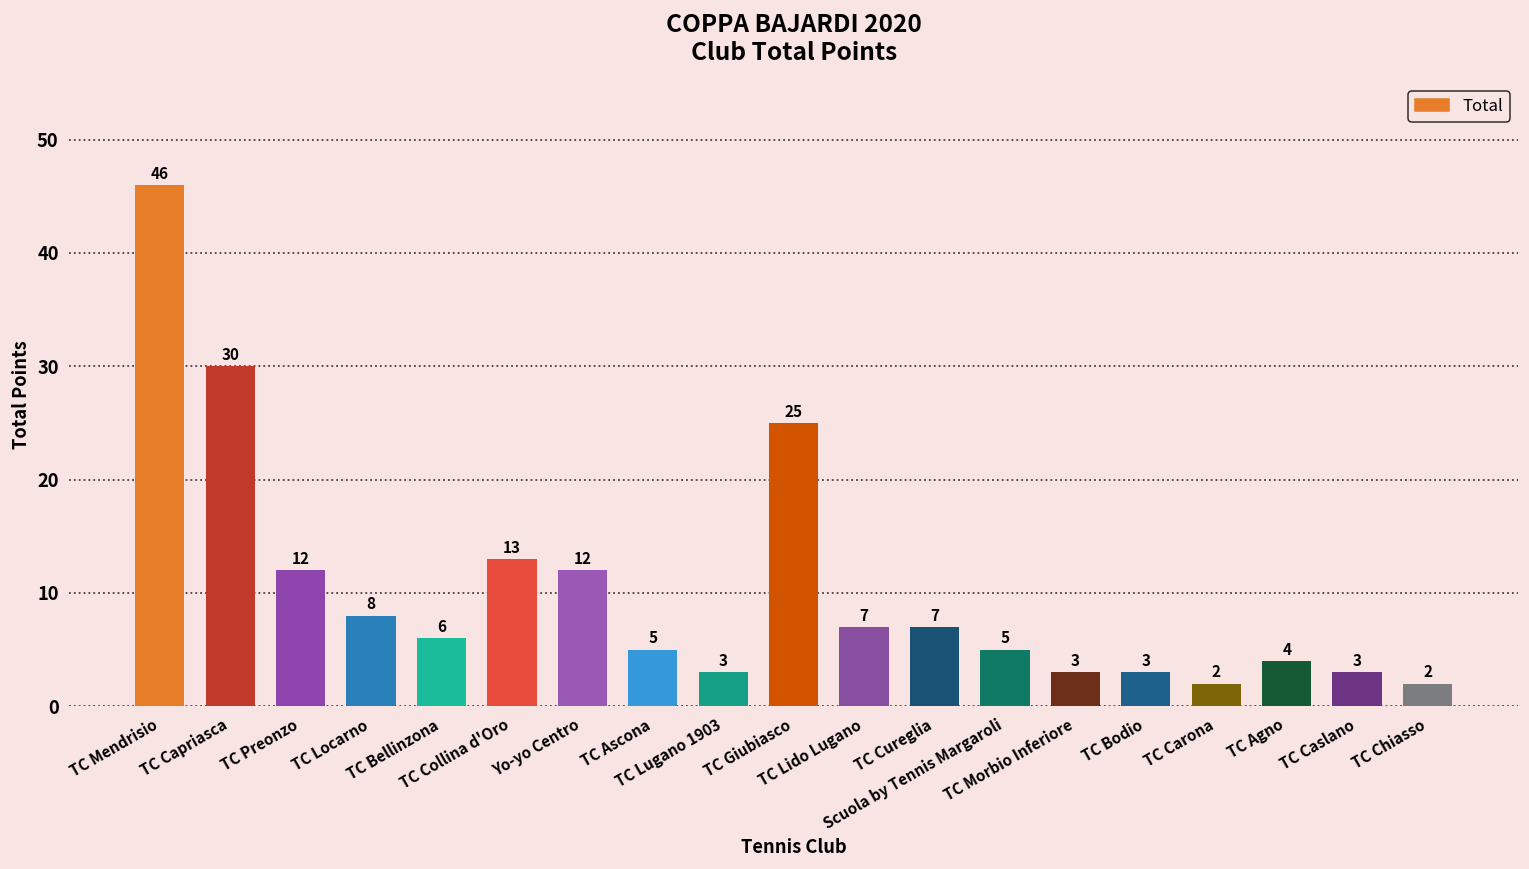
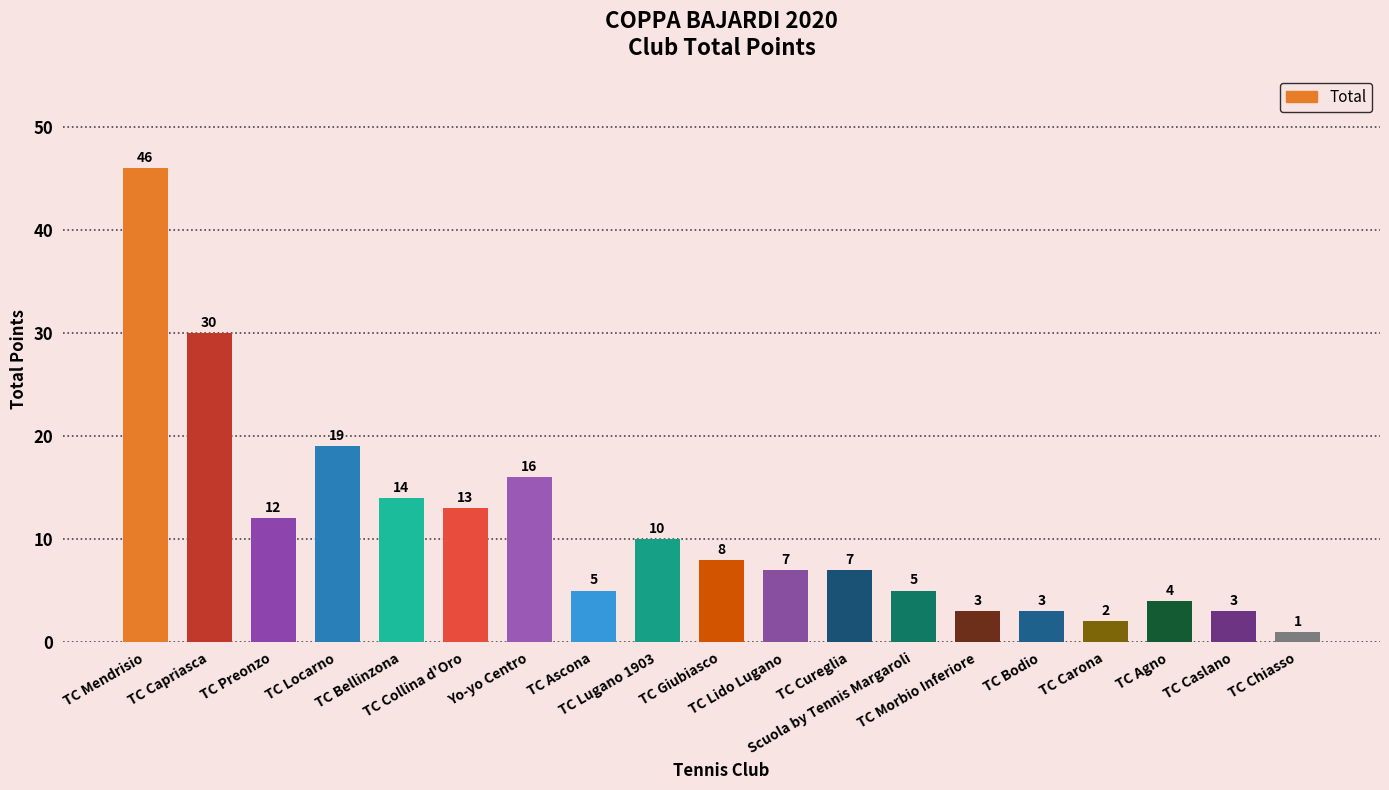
TC Locarno: 8 -> 19
TC Bellinzona: 6 -> 14
Yo-yo Centro: 12 -> 16
TC Lugano 1903: 3 -> 10
TC Giubiasco: 25 -> 8
TC Chiasso: 2 -> 1
